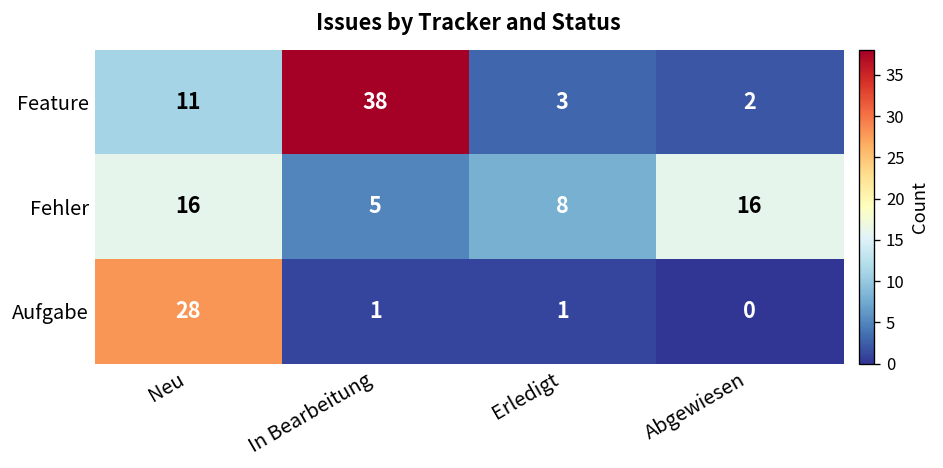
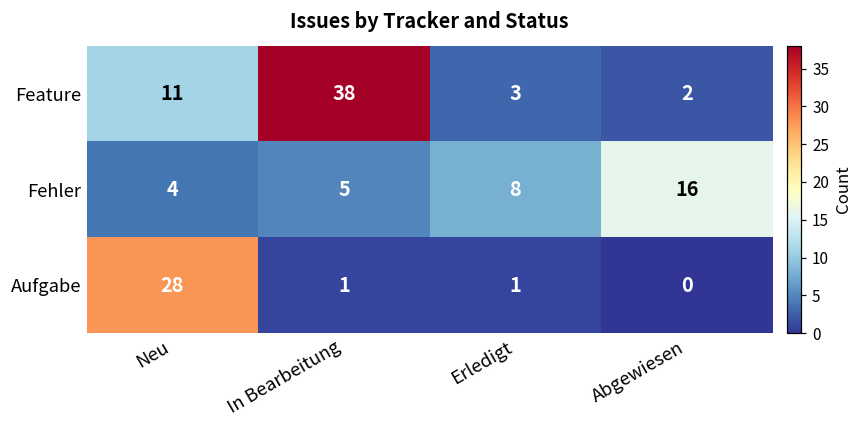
Fehler, Neu: 16 -> 4
